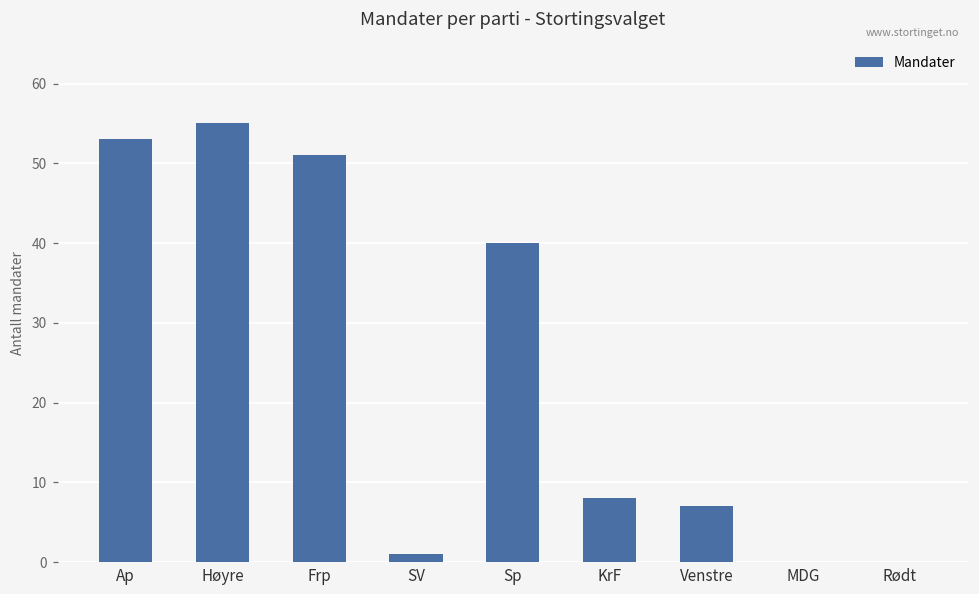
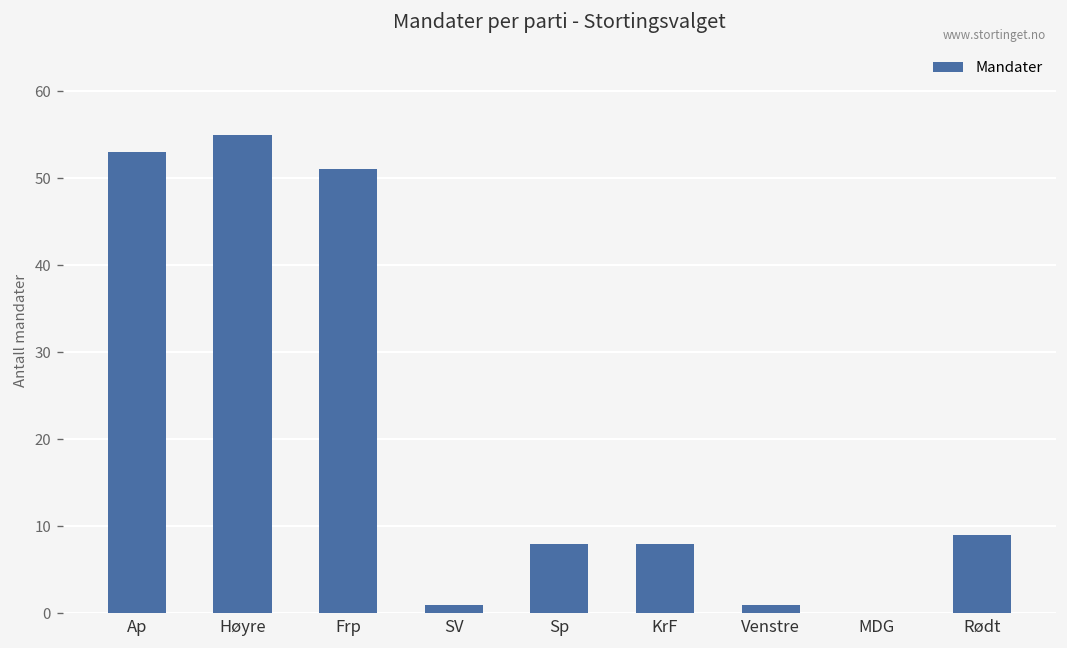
Sp: 40 -> 8
Venstre: 7 -> 1
Rødt: 0 -> 9
